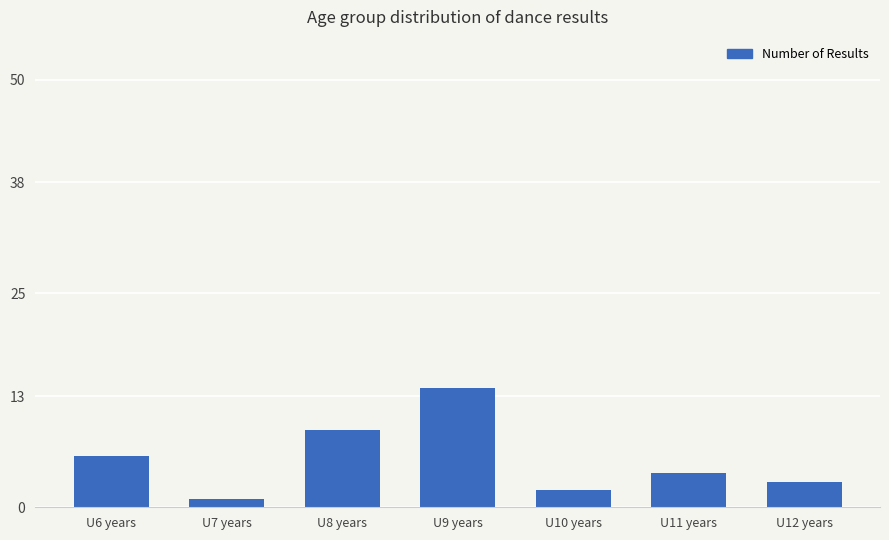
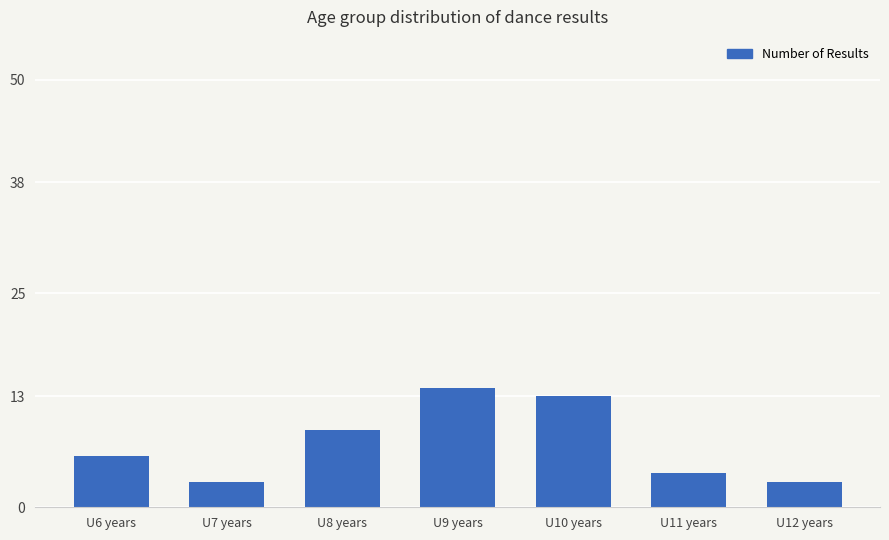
U7 years: 1 -> 3
U10 years: 2 -> 13
